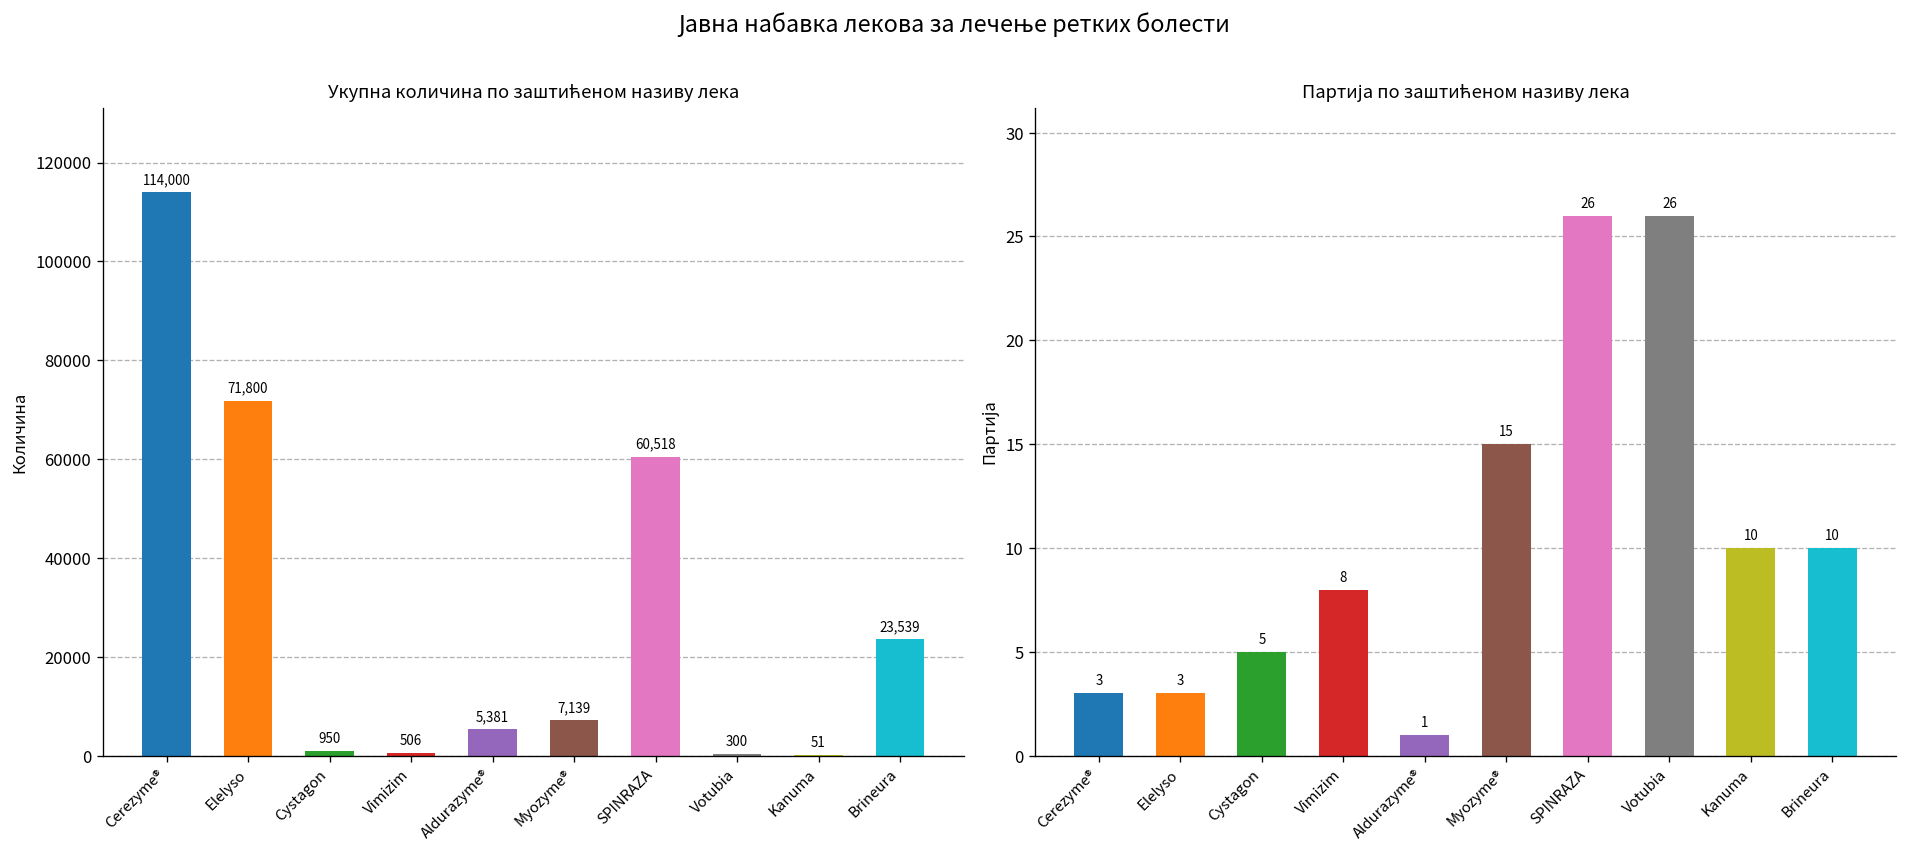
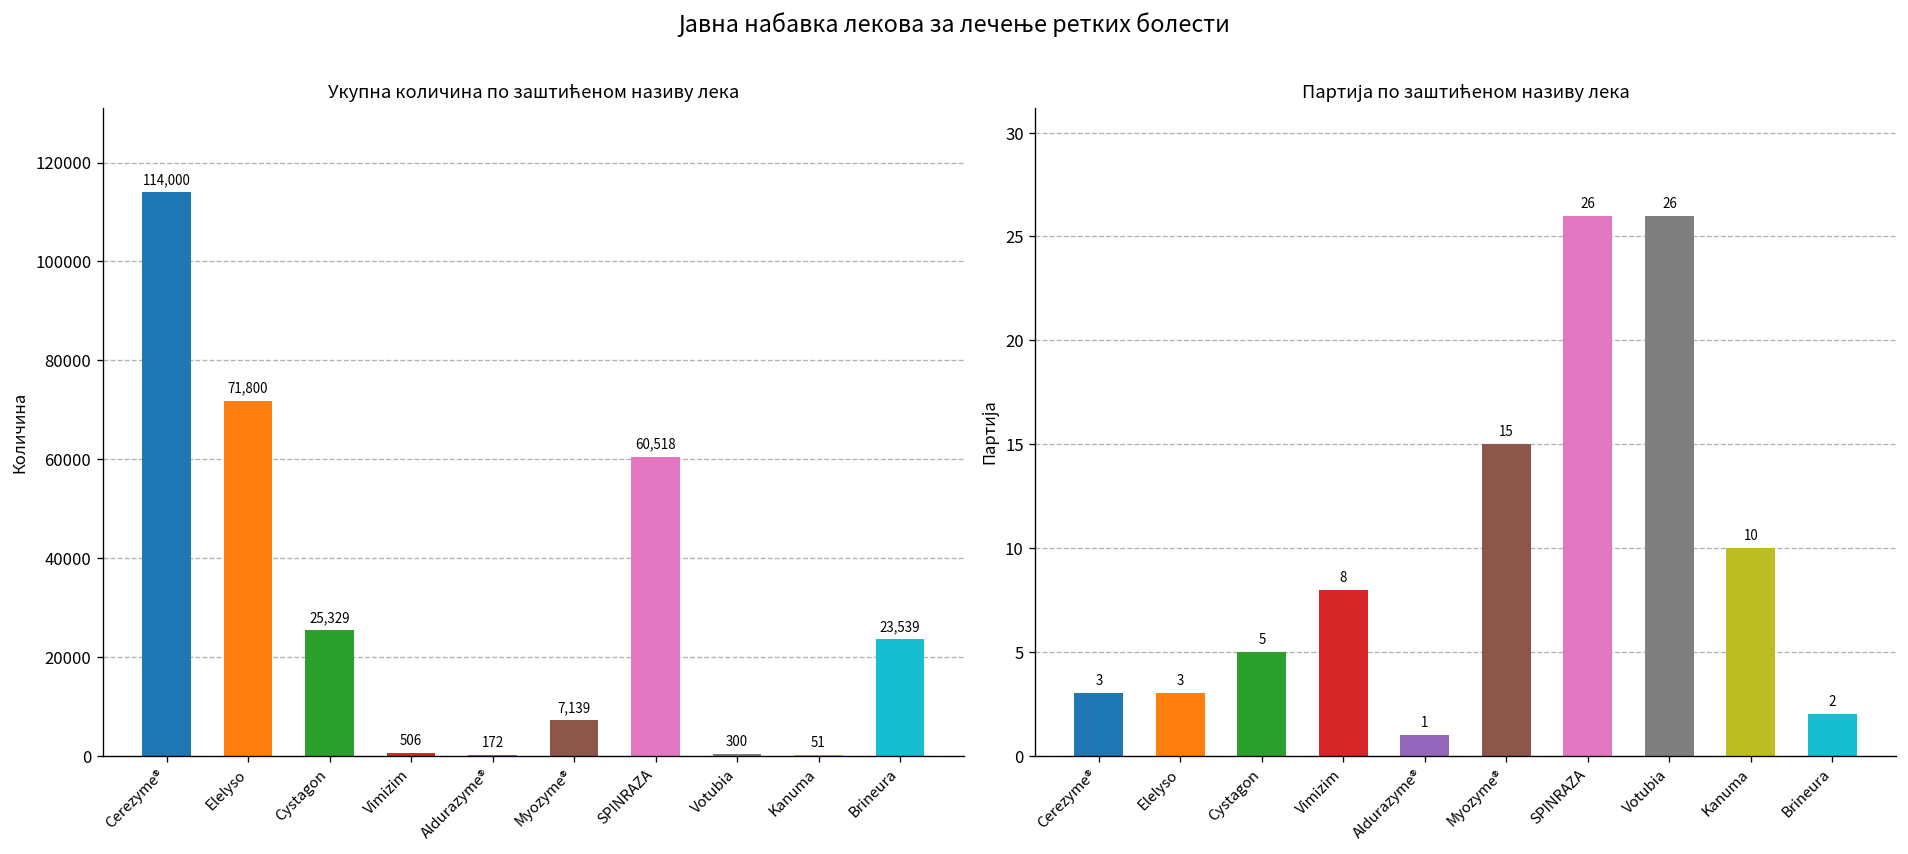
Укупна количина по заштићеном називу лека, Cystagon: 950 -> 25,329
Укупна количина по заштићеном називу лека, Aldurazyme®: 5,381 -> 172
Партија по заштићеном називу лека, Brineura: 10 -> 2
